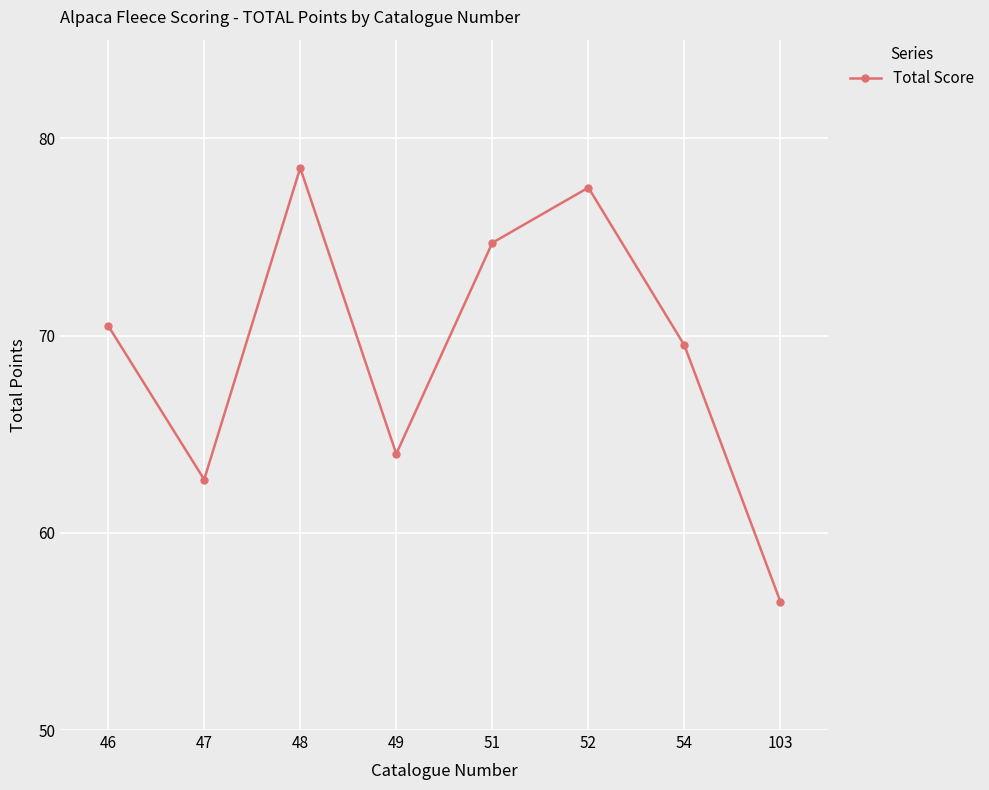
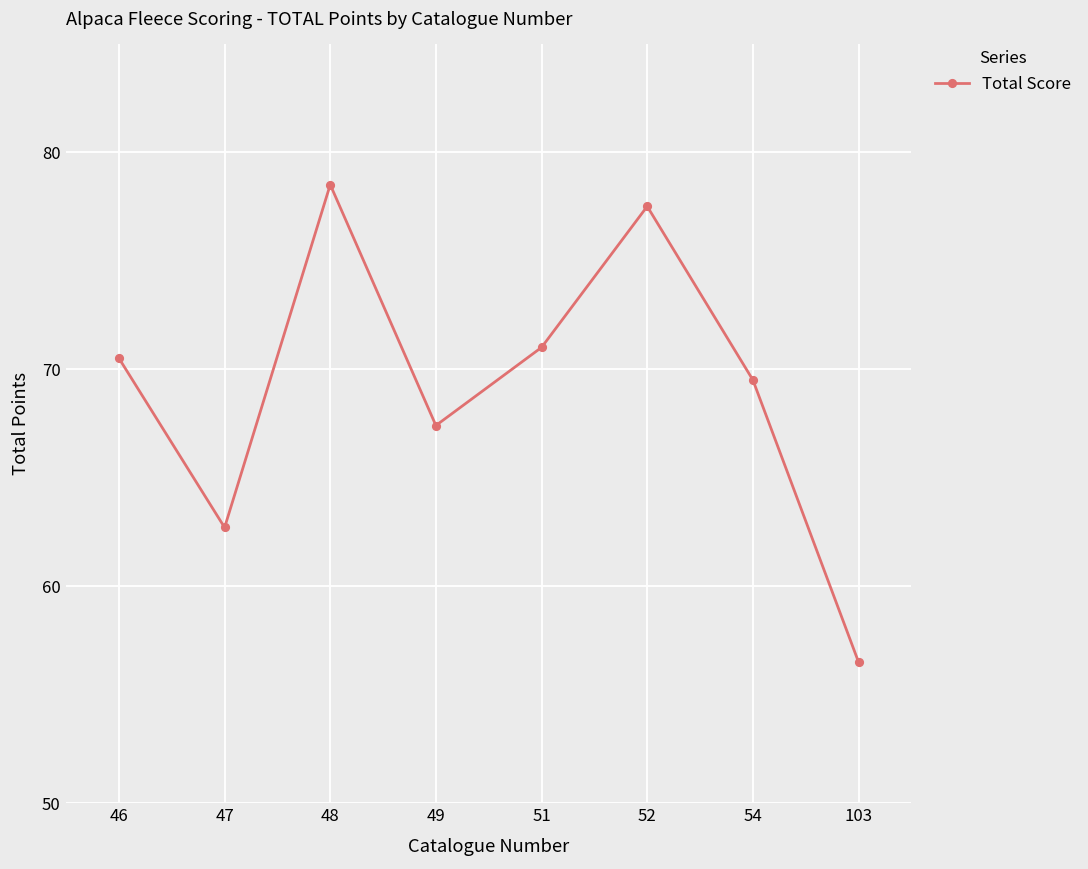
49: 64.0 -> 67.4
51: 74.7 -> 71.0
